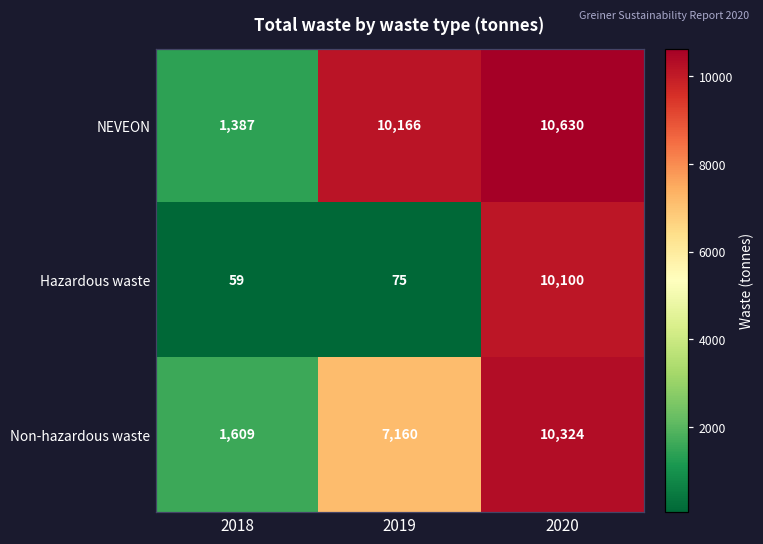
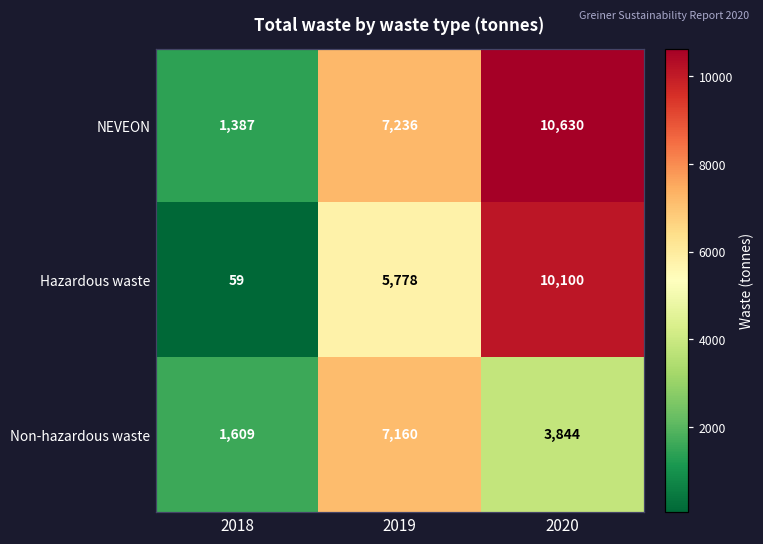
NEVEON, 2019: 10,166 -> 7,236
Hazardous waste, 2019: 75 -> 5,778
Non-hazardous waste, 2020: 10,324 -> 3,844
